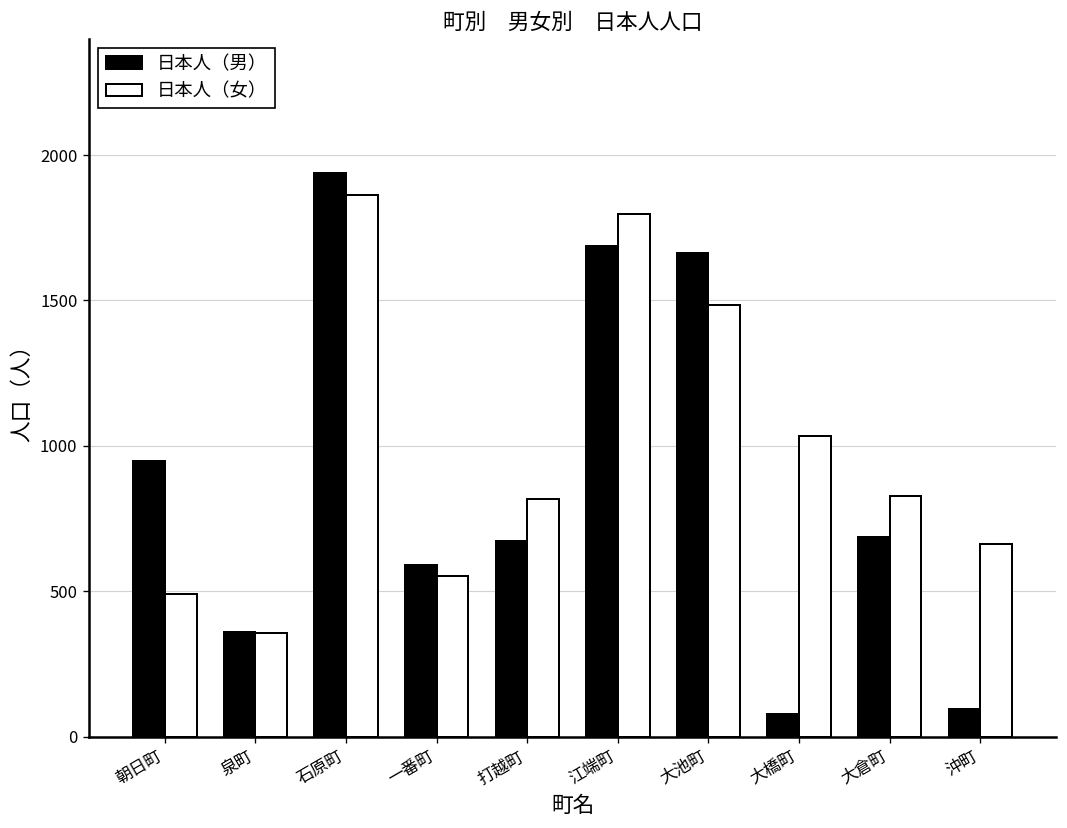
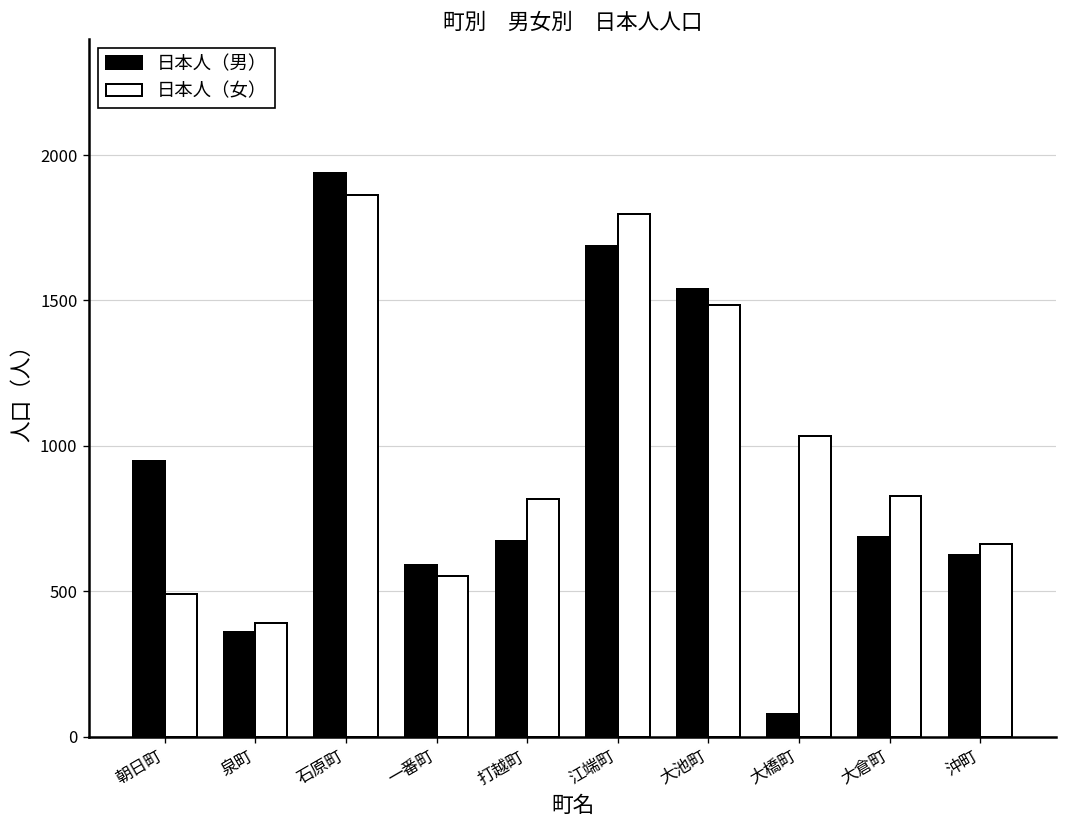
日本人（女）, 泉町: 360 -> 390
日本人（男）, 大池町: 1660 -> 1540
日本人（男）, 沖町: 100 -> 620
